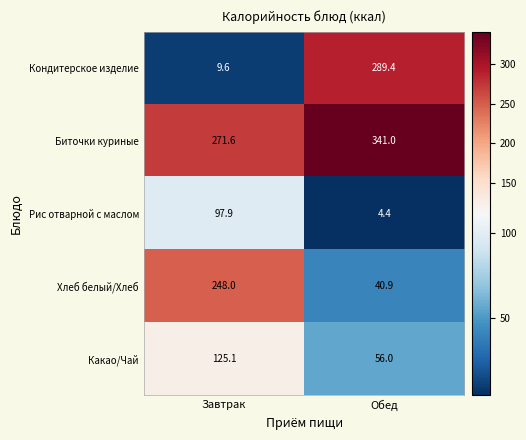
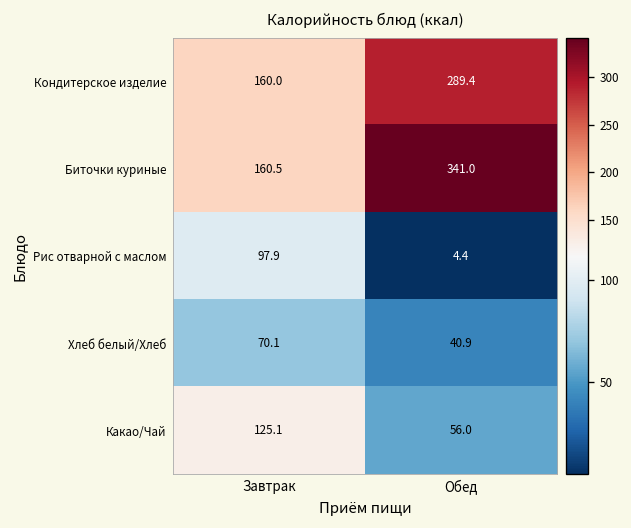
Кондитерское изделие, Завтрак: 9.6 -> 160.0
Биточки куриные, Завтрак: 271.6 -> 160.5
Хлеб белый/Хлеб, Завтрак: 248.0 -> 70.1
